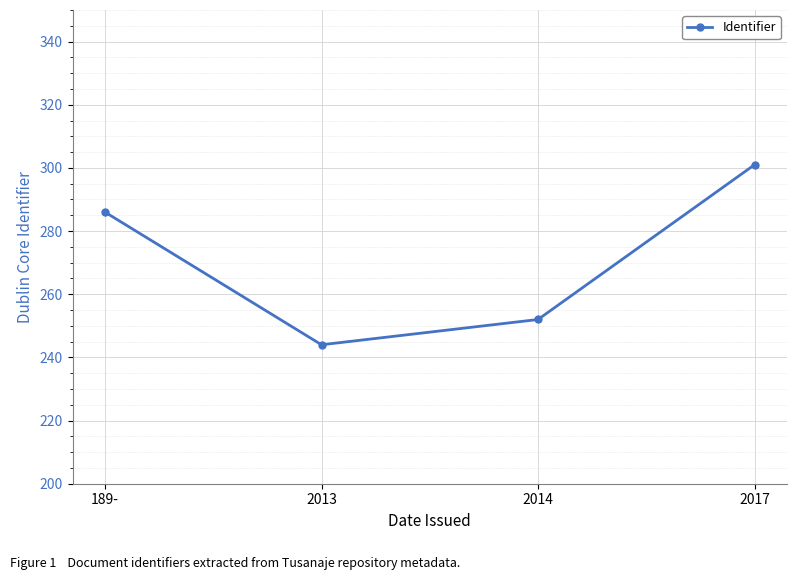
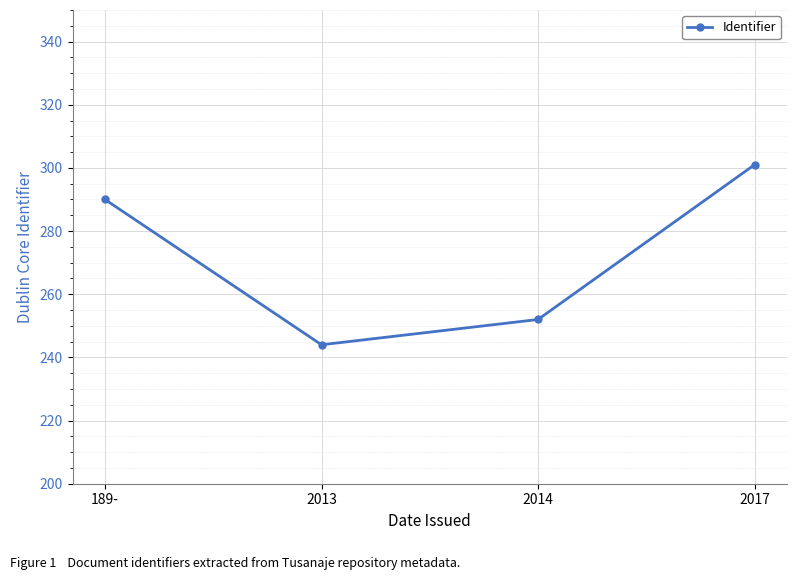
189-: 286 -> 290
